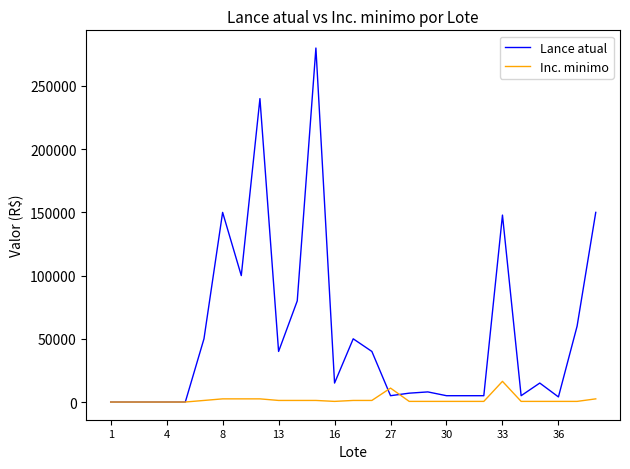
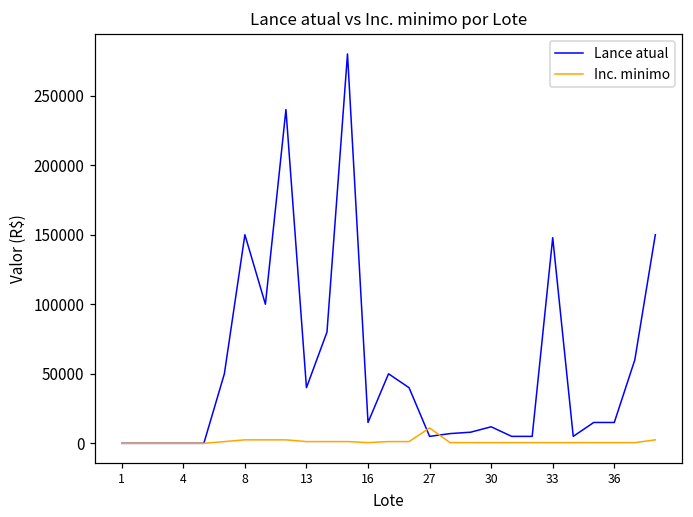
Lance atual, 30: 5000 -> 12000
Inc. minimo, 33: 16000 -> 1000
Lance atual, 36: 4000 -> 15000
